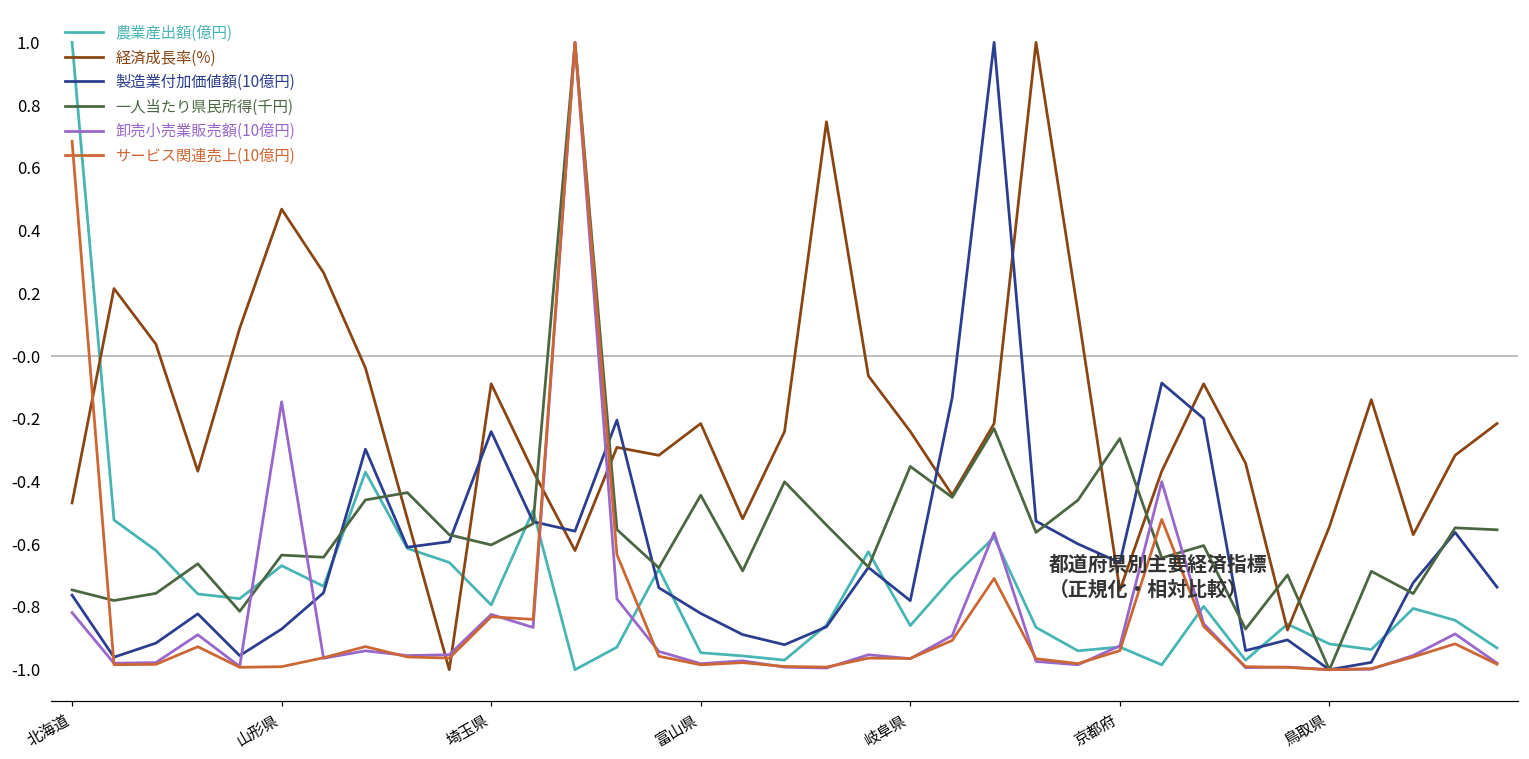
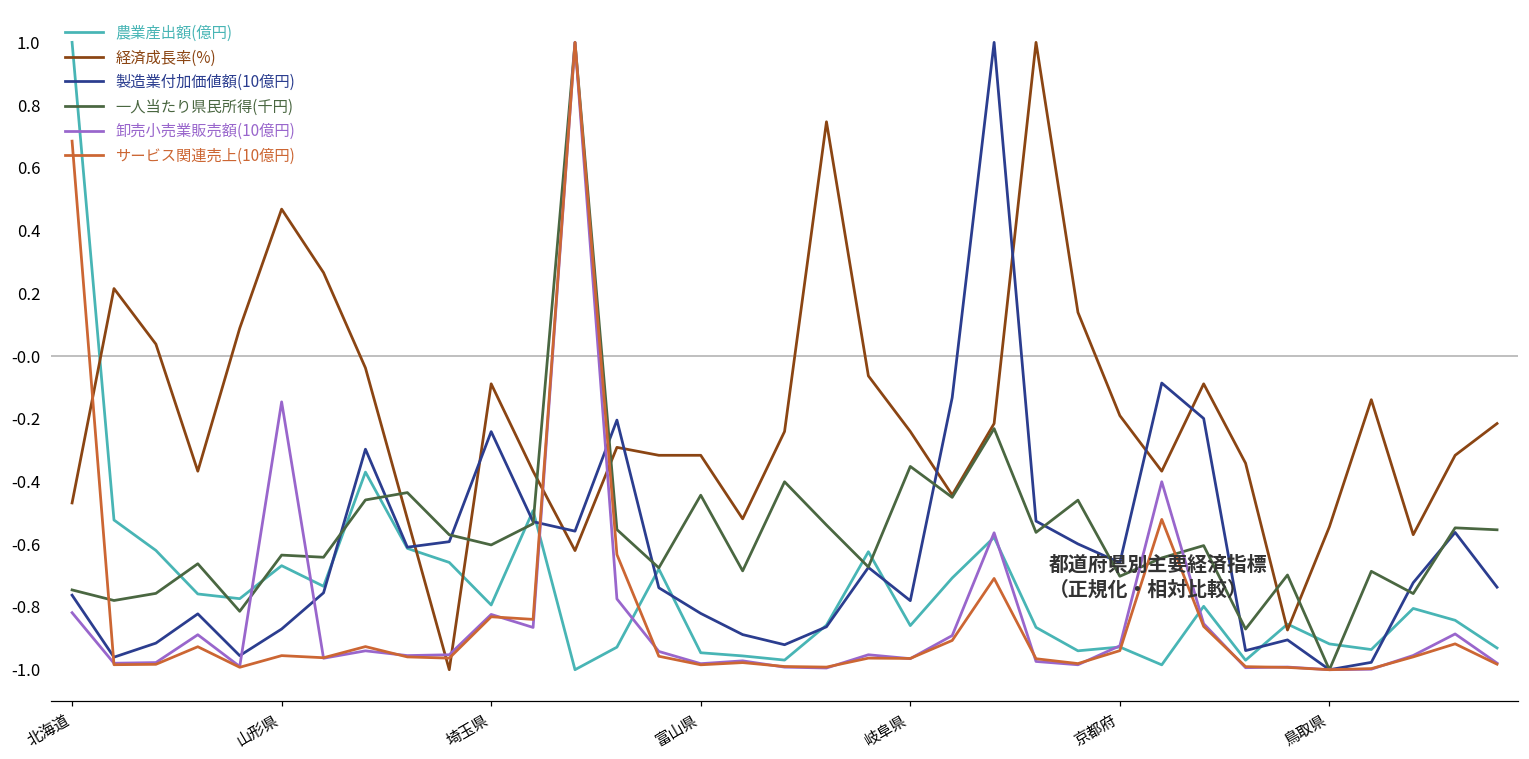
サービス関連売上(10億円), 山形県: -0.99 -> -0.96
経済成長率(%), 富山県: -0.22 -> -0.32
経済成長率(%), 京都府: -0.75 -> -0.19
一人当たり県民所得(千円), 京都府: -0.26 -> -0.70
